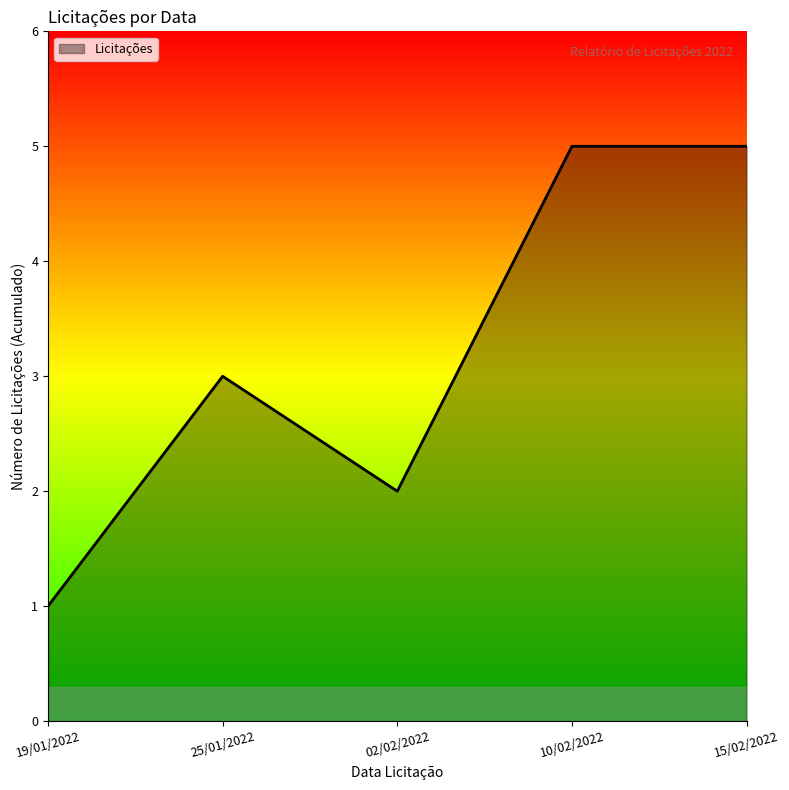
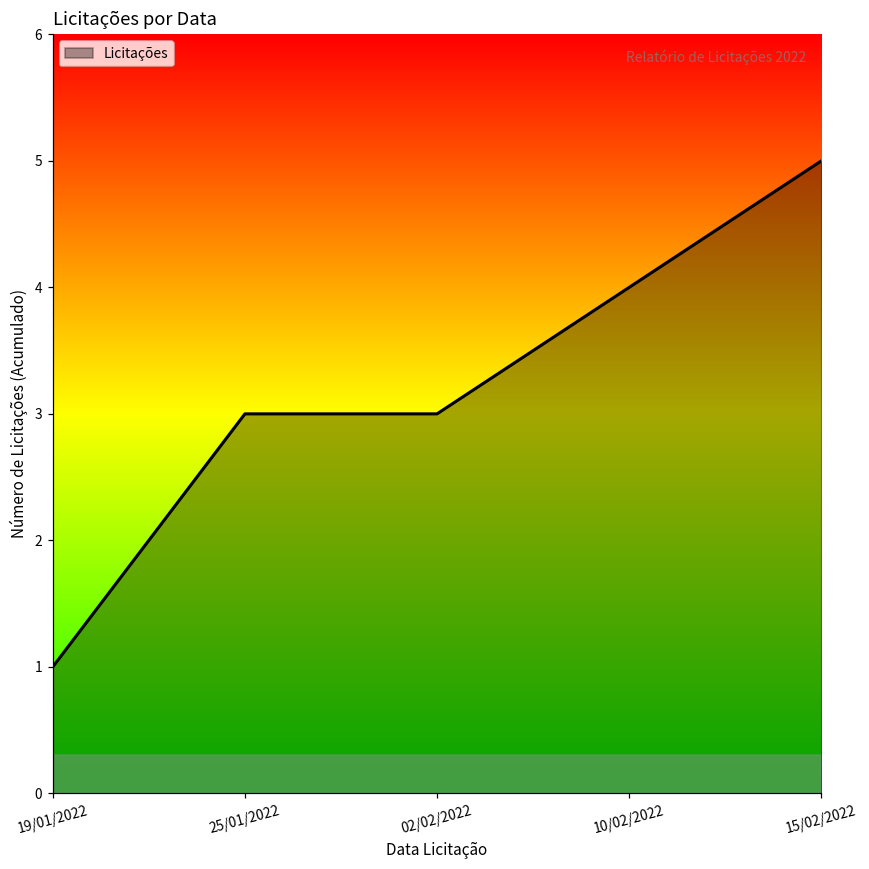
02/02/2022: 2 -> 3
10/02/2022: 5 -> 4
